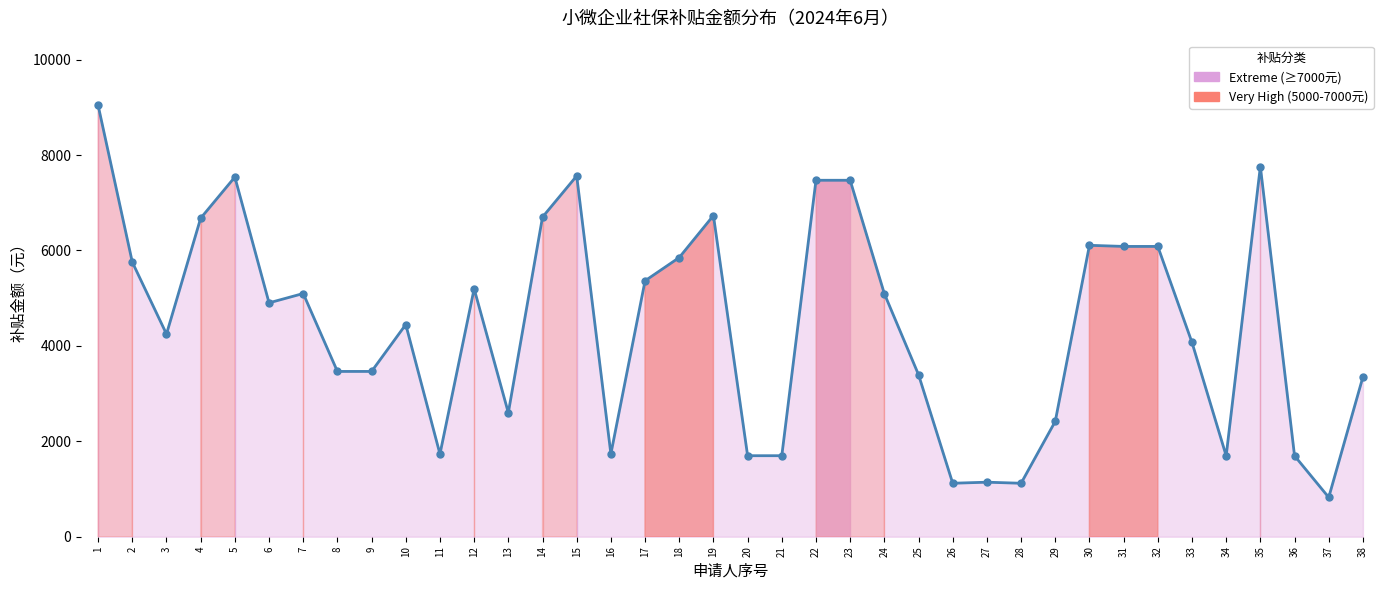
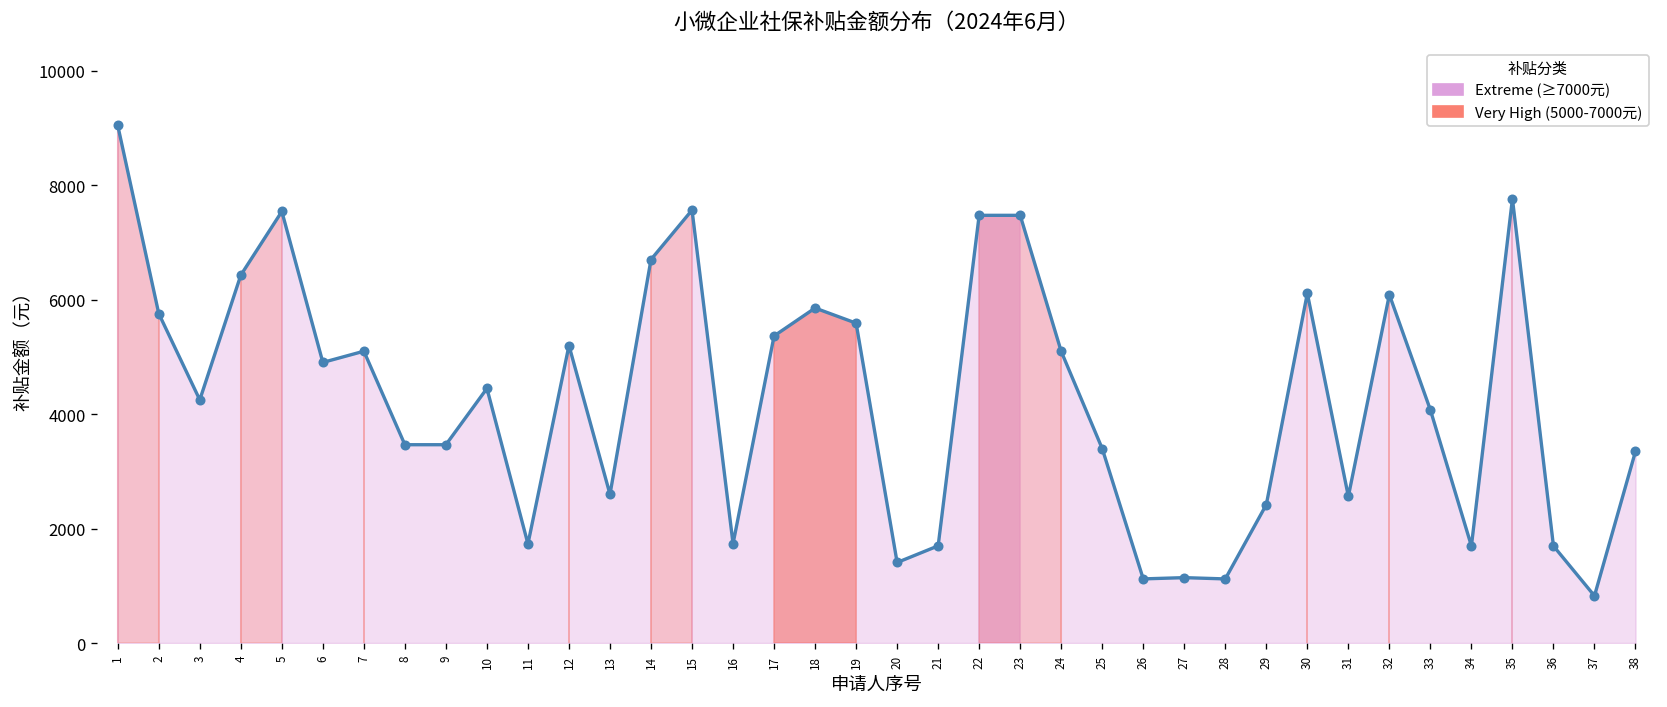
4: 6700 -> 6400
19: 6700 -> 5600
20: 1700 -> 1400
31: 6100 -> 2600
